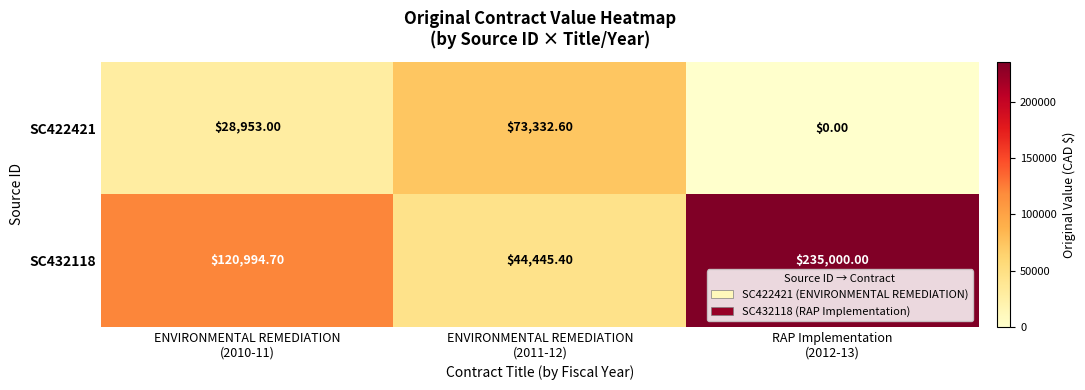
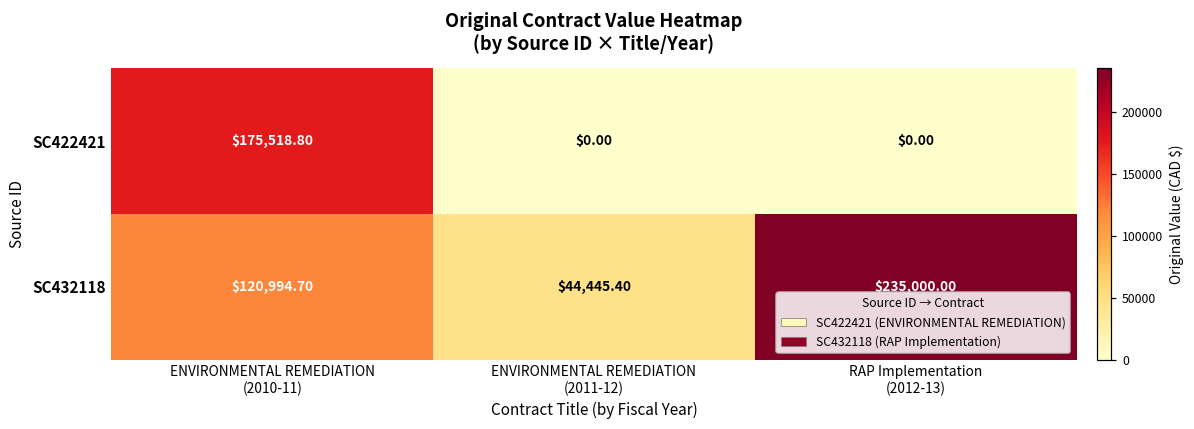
SC422421, ENVIRONMENTAL REMEDIATION (2010-11): $28,953.00 -> $175,518.80
SC422421, ENVIRONMENTAL REMEDIATION (2011-12): $73,332.60 -> $0.00
